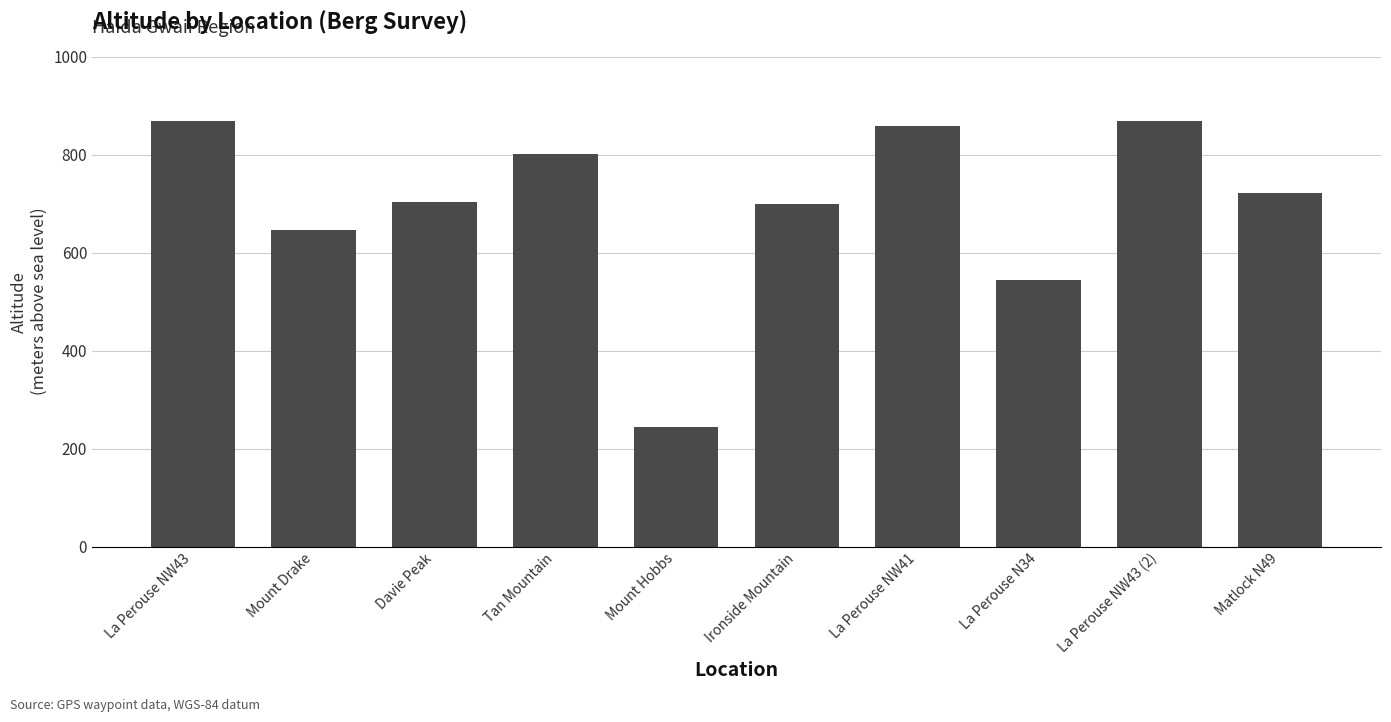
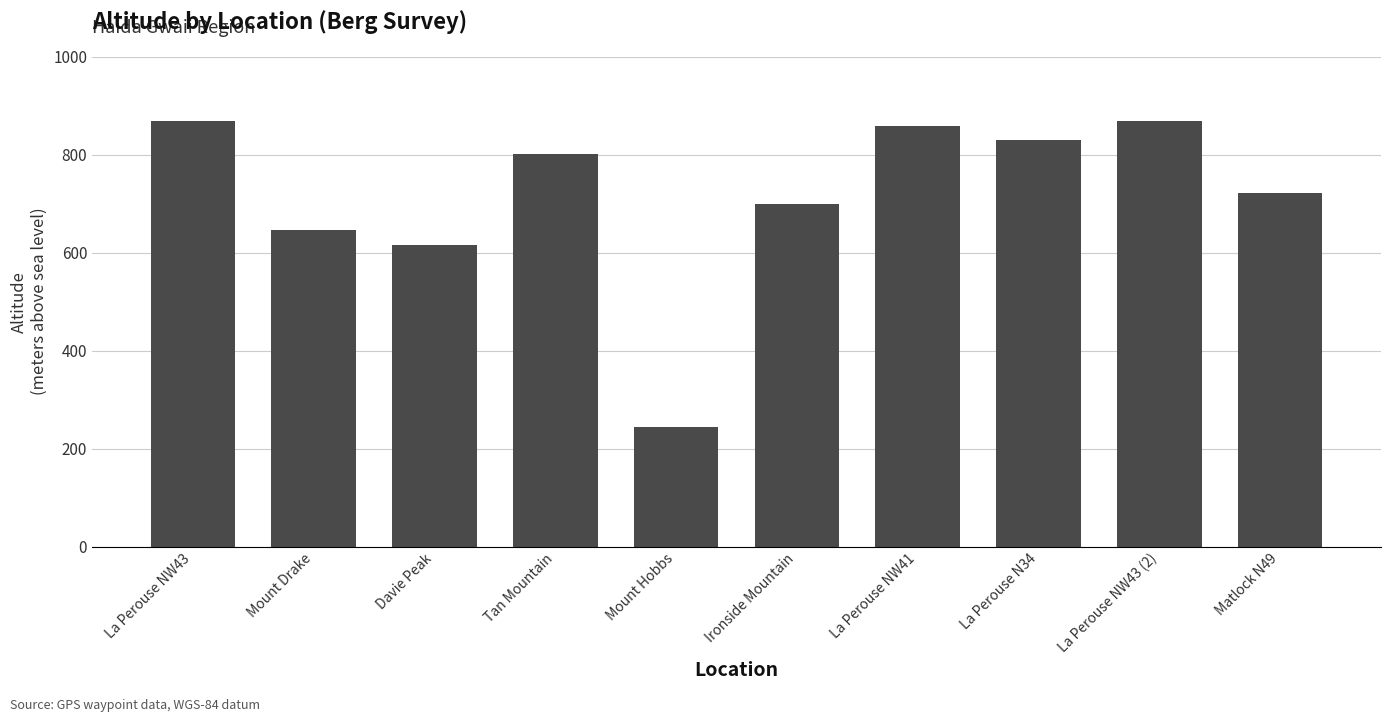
Davie Peak: 700 -> 620
La Perouse N34: 540 -> 830
